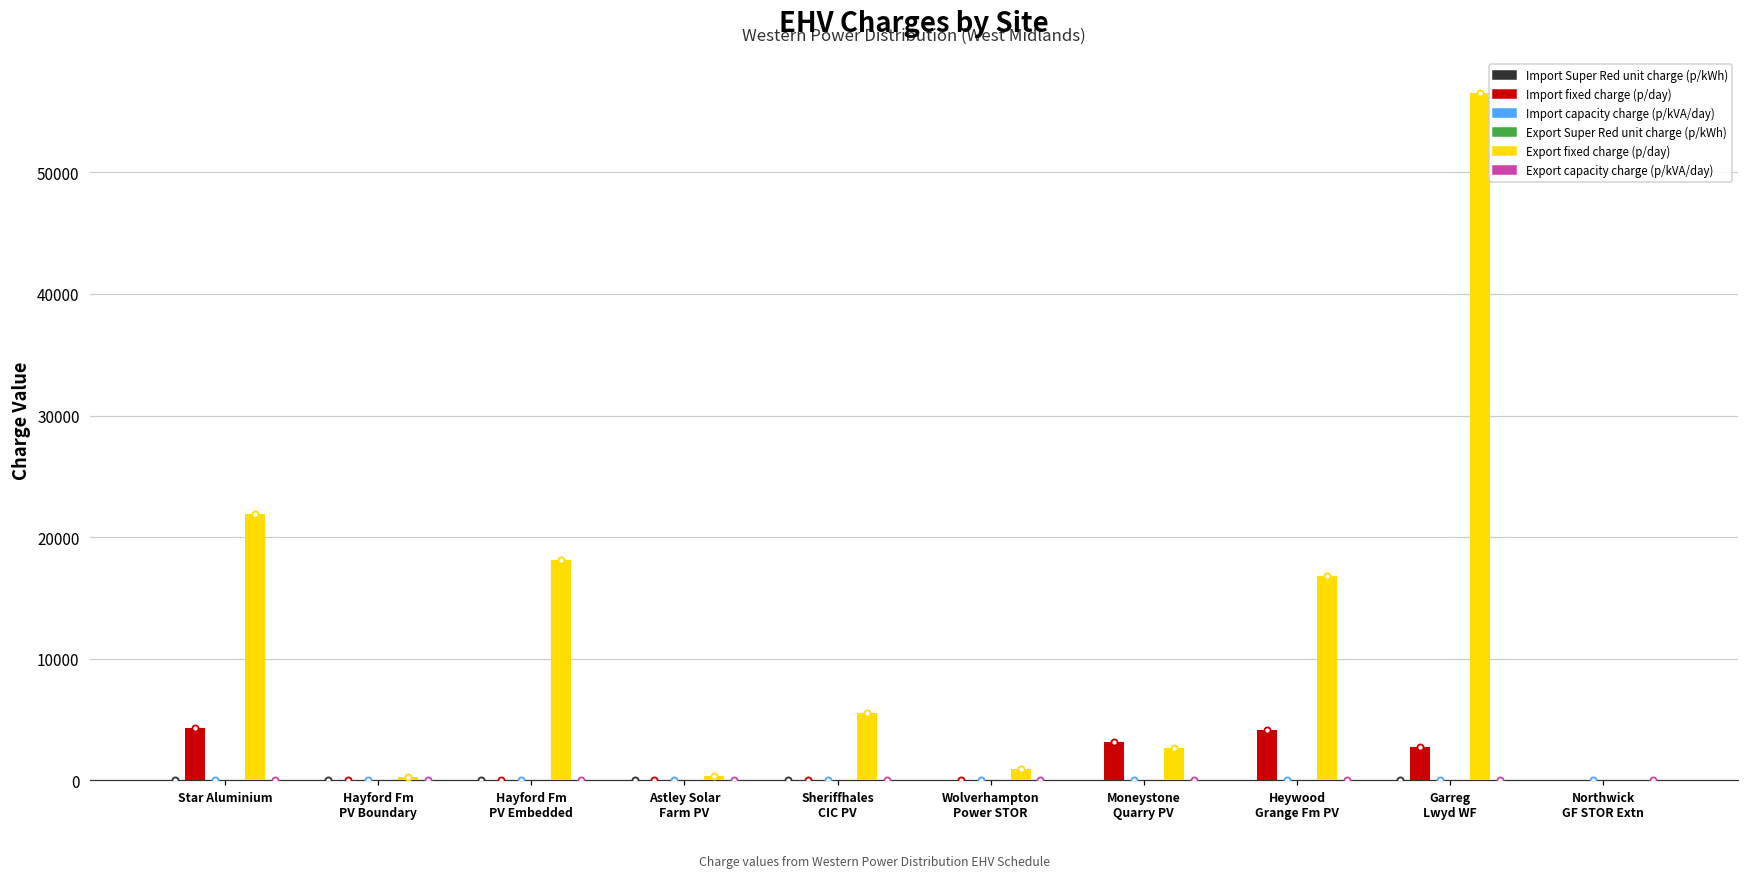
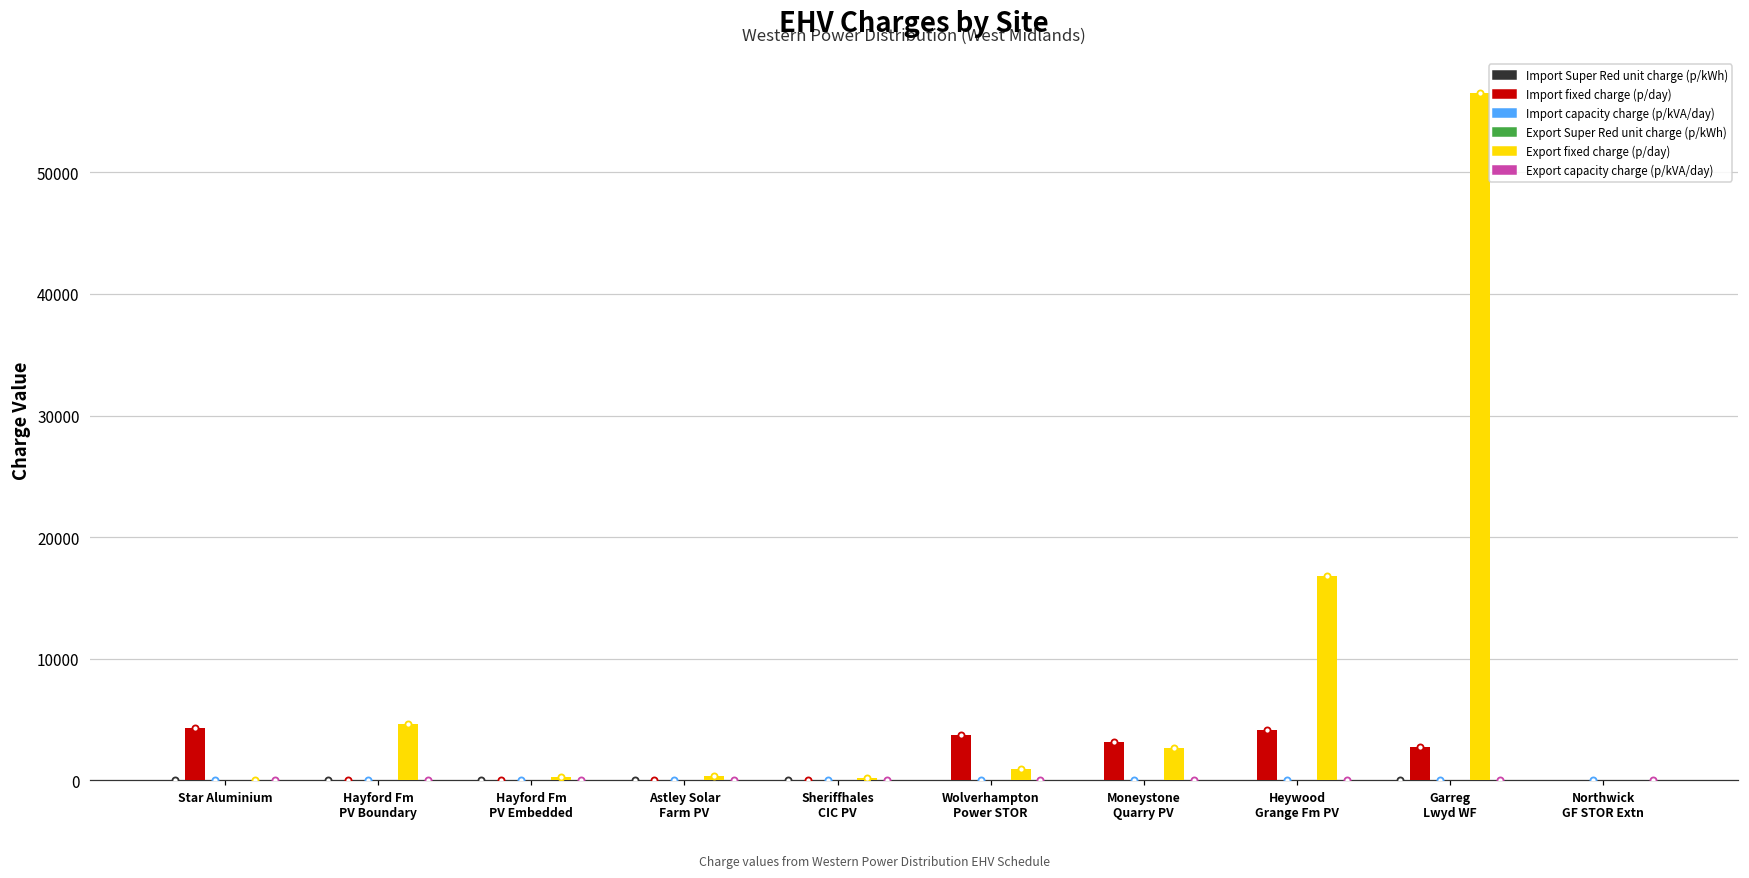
Export fixed charge (p/day), Star Aluminium: 21900 -> 100
Export fixed charge (p/day), Hayford Fm PV Boundary: 300 -> 4600
Export fixed charge (p/day), Hayford Fm PV Embedded: 18200 -> 300
Export fixed charge (p/day), Sheriffhales CIC PV: 5600 -> 200
Import fixed charge (p/day), Wolverhampton Power STOR: 0 -> 3700
